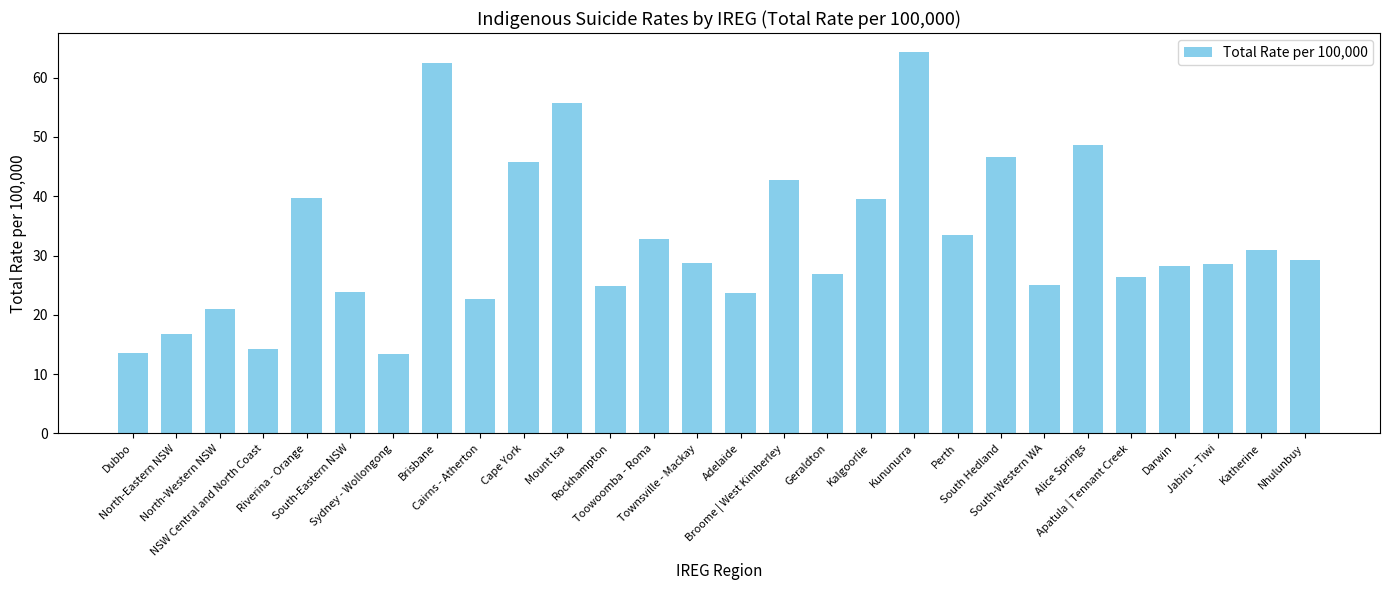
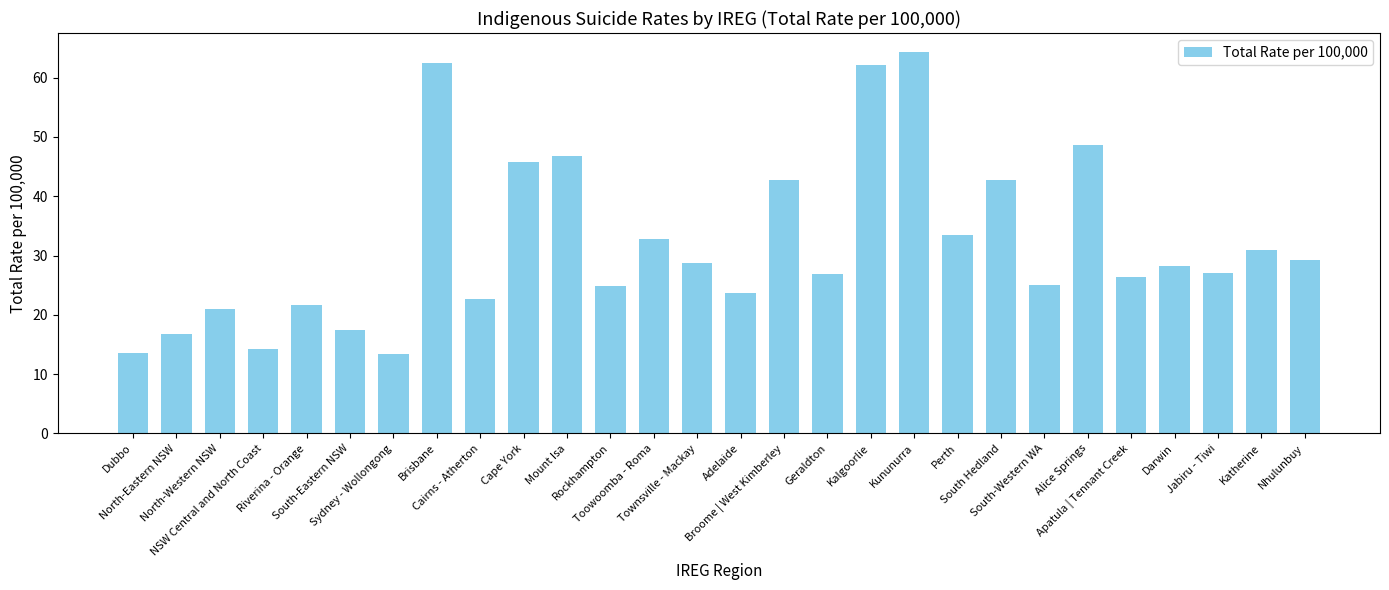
Riverina - Orange: 40 -> 22
South-Eastern NSW: 24 -> 17
Mount Isa: 56 -> 47
Kalgoorlie: 40 -> 62
South Hedland: 47 -> 43
Jabiru - Tiwi: 29 -> 27
